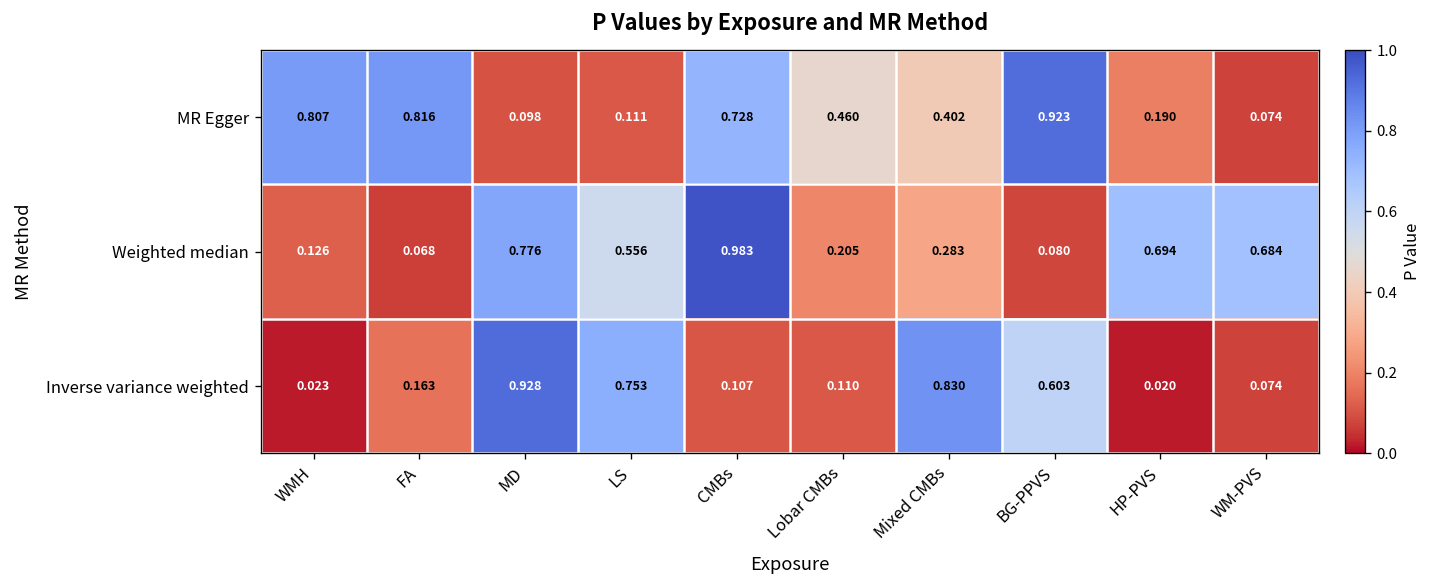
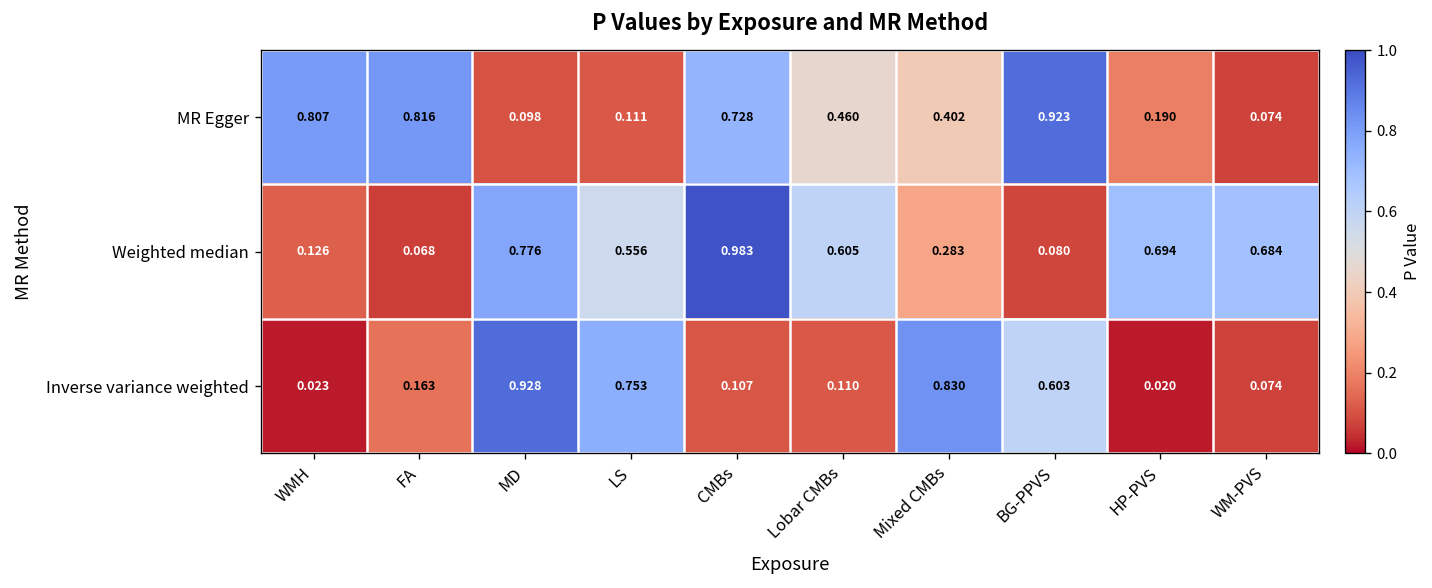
Weighted median, Lobar CMBs: 0.205 -> 0.605
